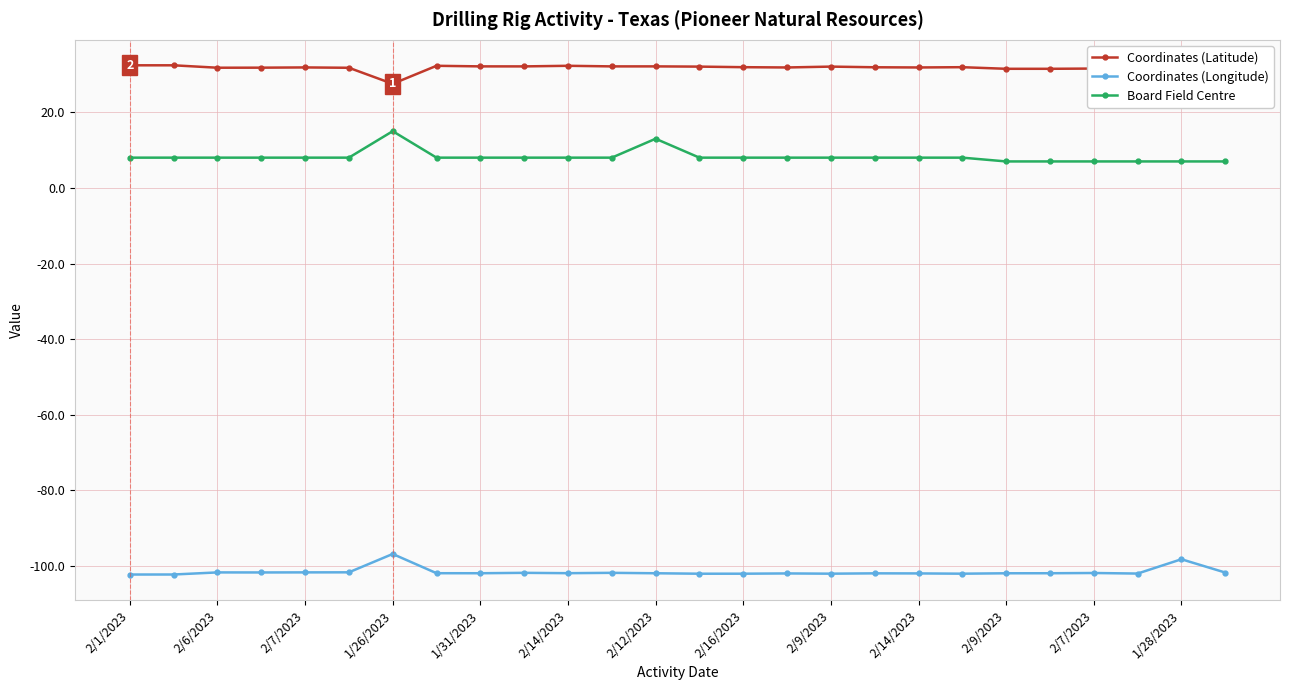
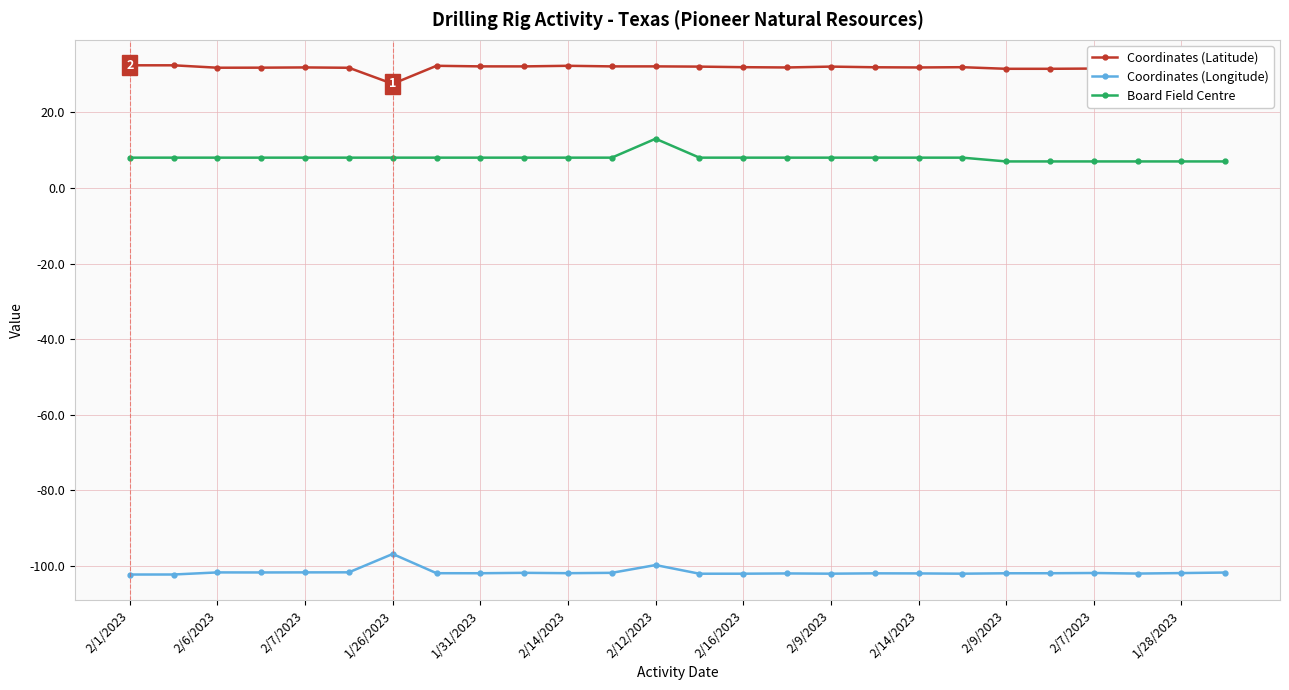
Board Field Centre, 1/26/2023: 15 -> 8
Coordinates (Longitude), 2/12/2023: -102 -> -100
Coordinates (Longitude), 1/28/2023: -98 -> -102
